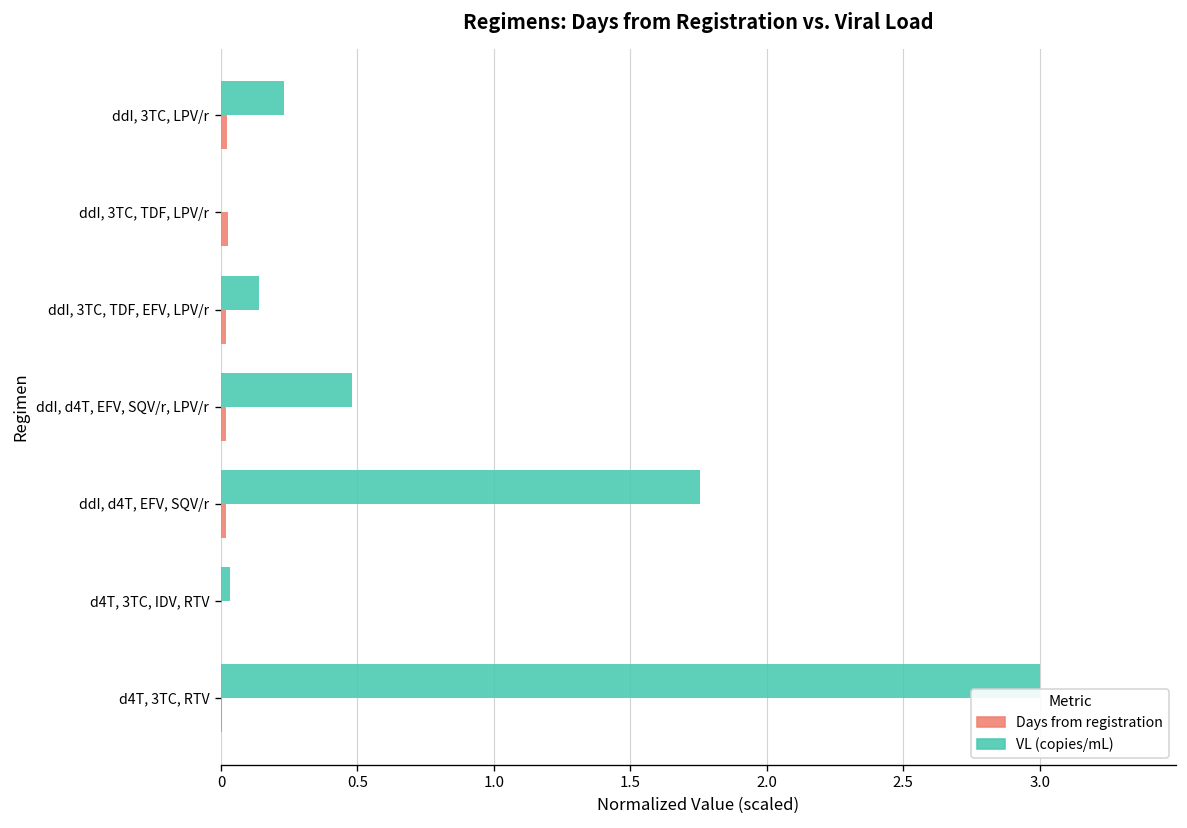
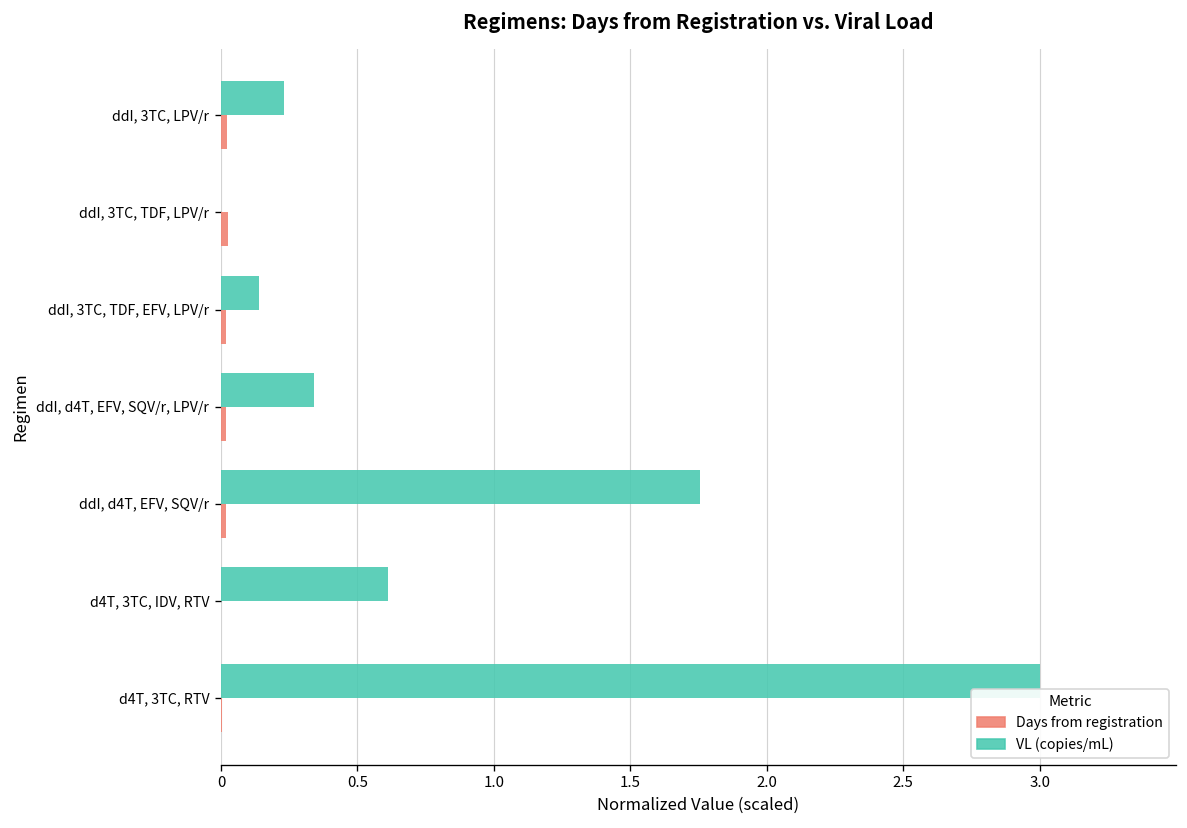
VL (copies/mL), ddI, d4T, EFV, SQV/r, LPV/r: 0.48 -> 0.34
VL (copies/mL), d4T, 3TC, IDV, RTV: 0.03 -> 0.61
